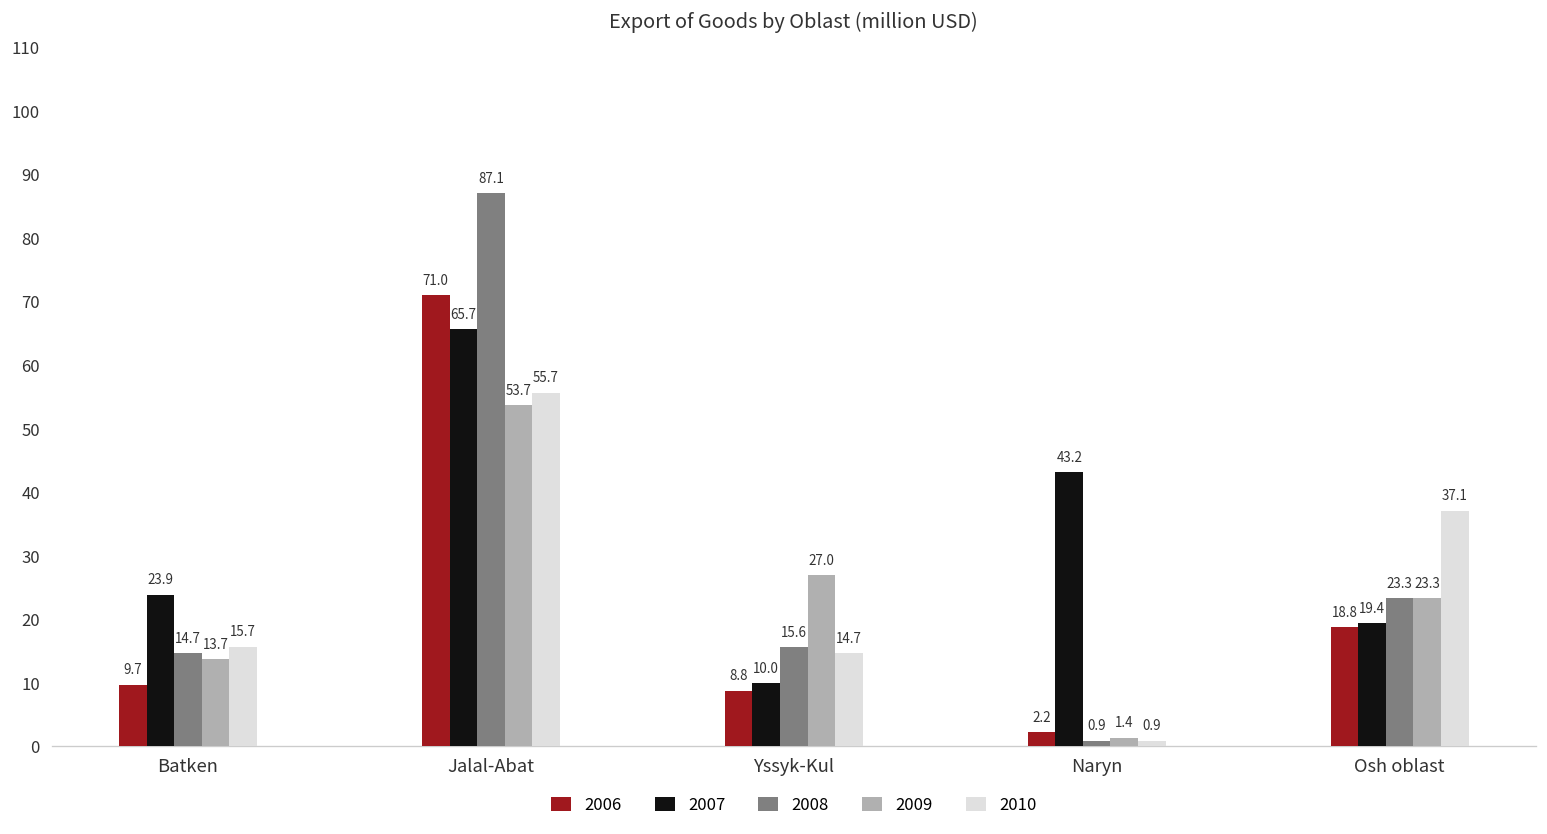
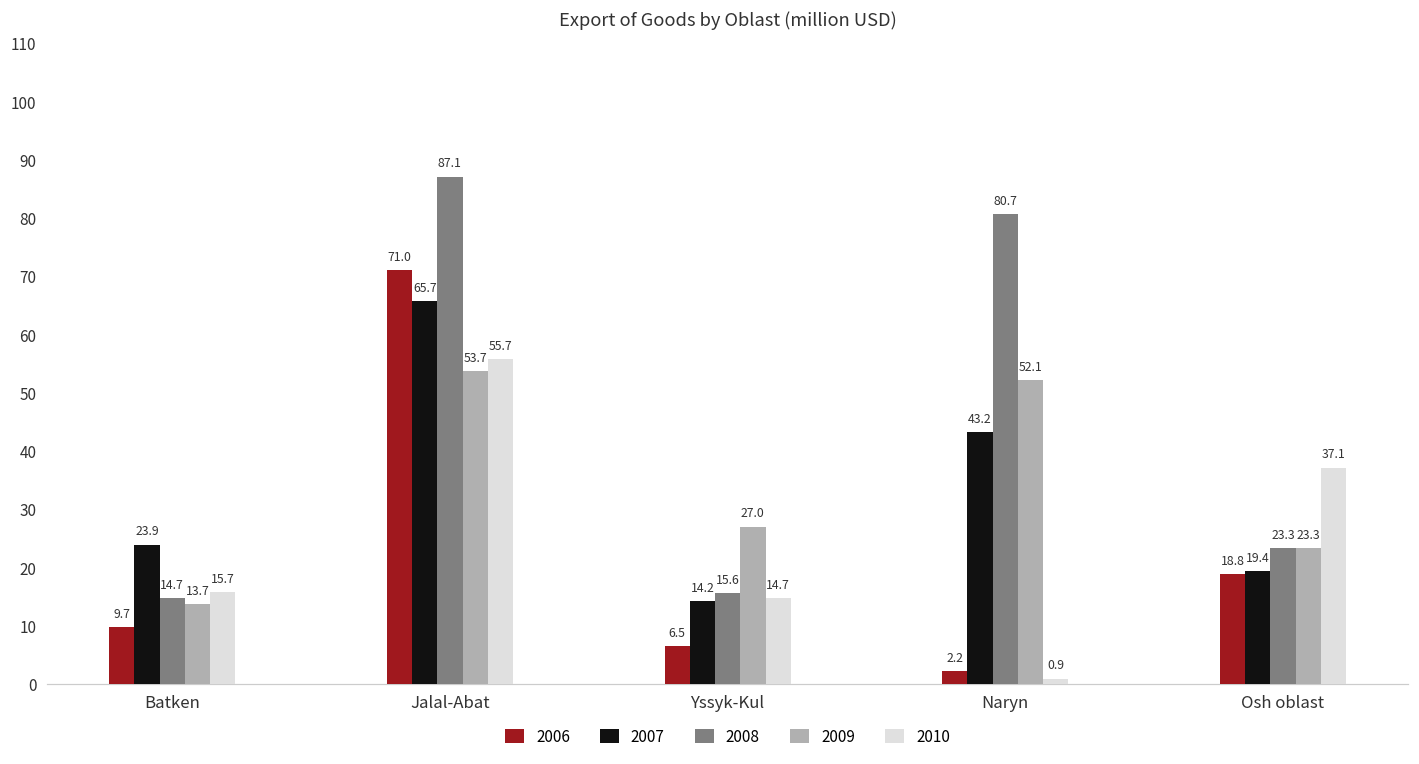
2006, Yssyk-Kul: 8.8 -> 6.5
2007, Yssyk-Kul: 10.0 -> 14.2
2008, Naryn: 0.9 -> 80.7
2009, Naryn: 1.4 -> 52.1
